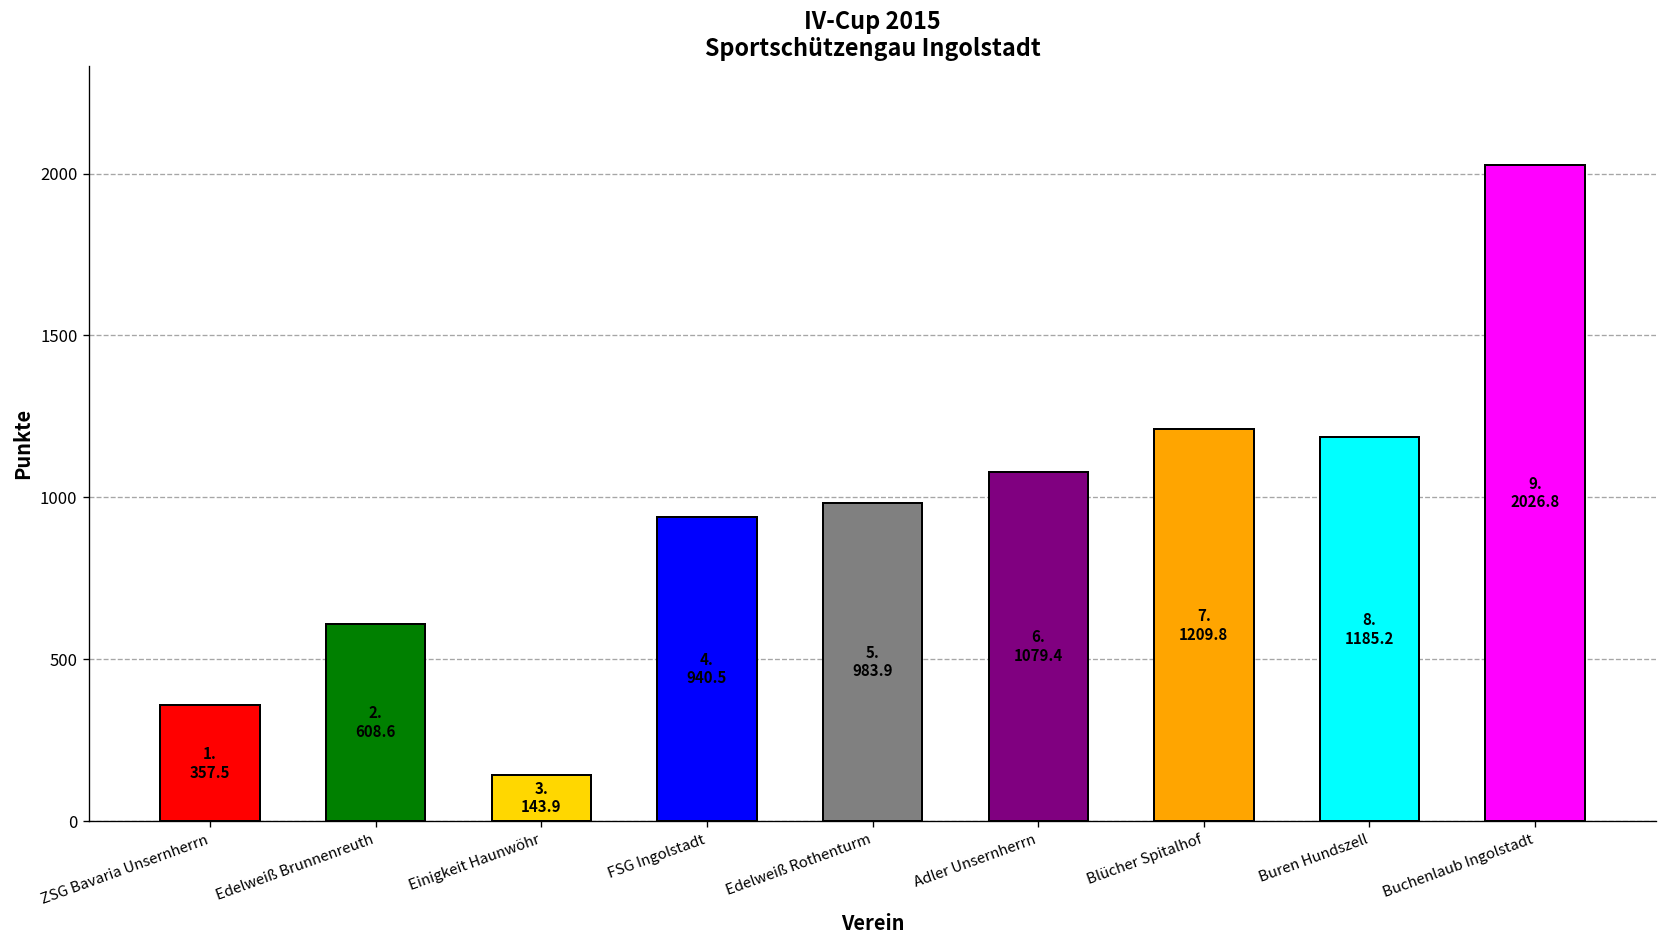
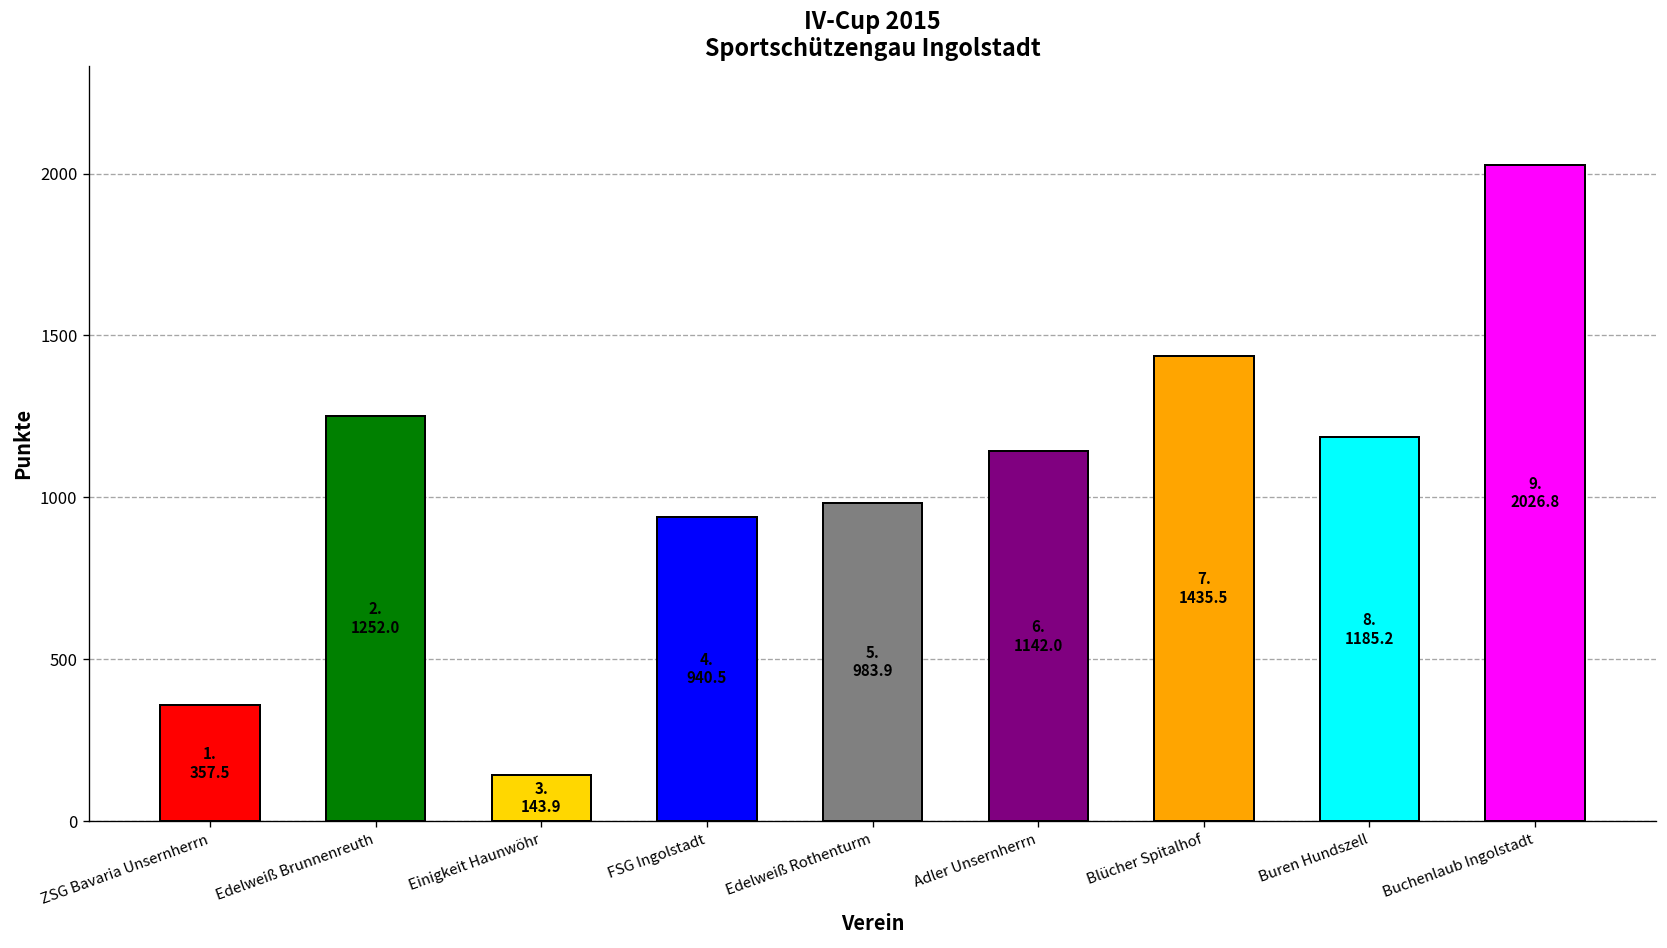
Edelweiß Brunnenreuth: 608.6 -> 1252.0
Adler Unsernherrn: 1079.4 -> 1142.0
Blücher Spitalhof: 1209.8 -> 1435.5
